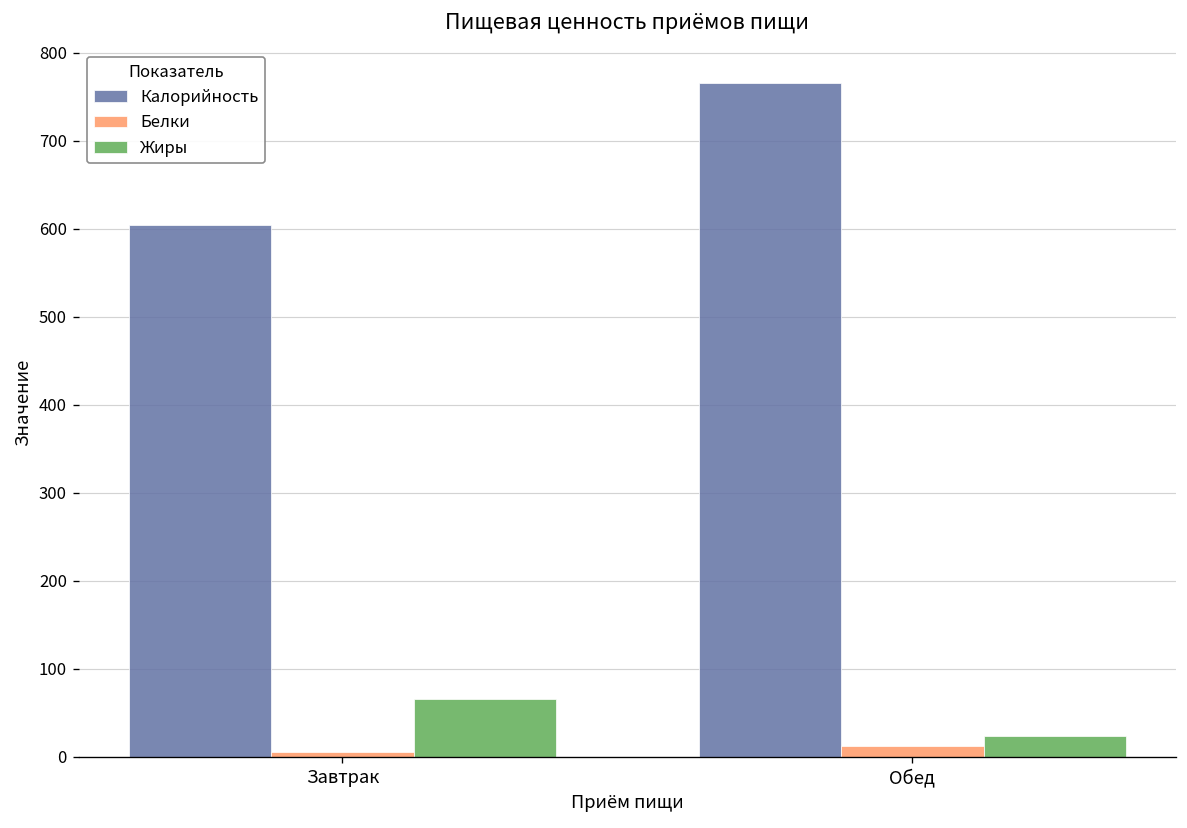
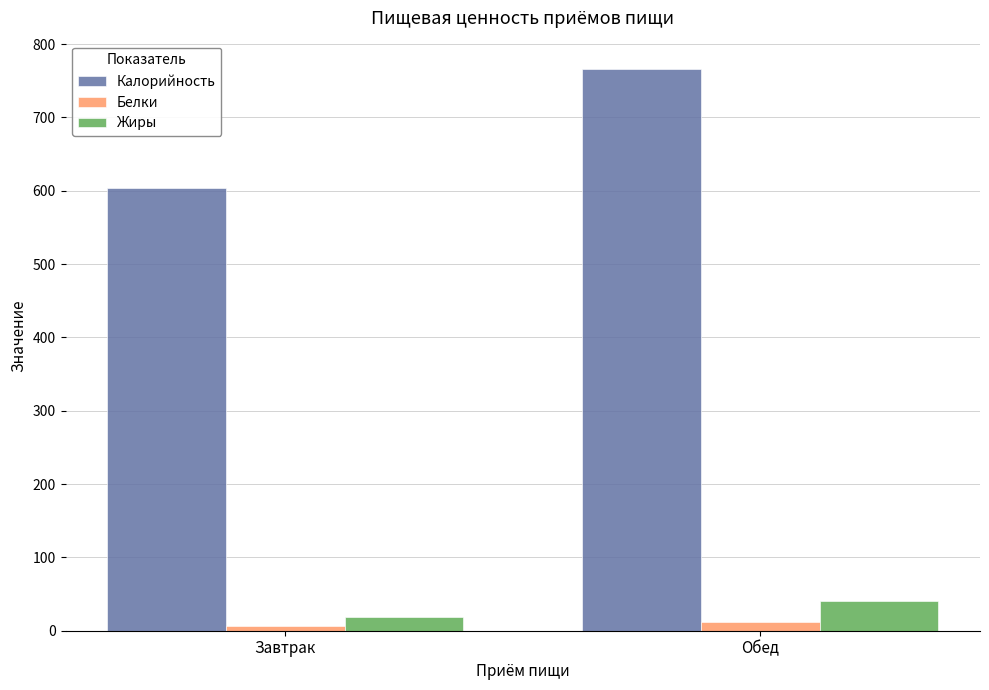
Жиры, Завтрак: 70 -> 20
Жиры, Обед: 20 -> 40
